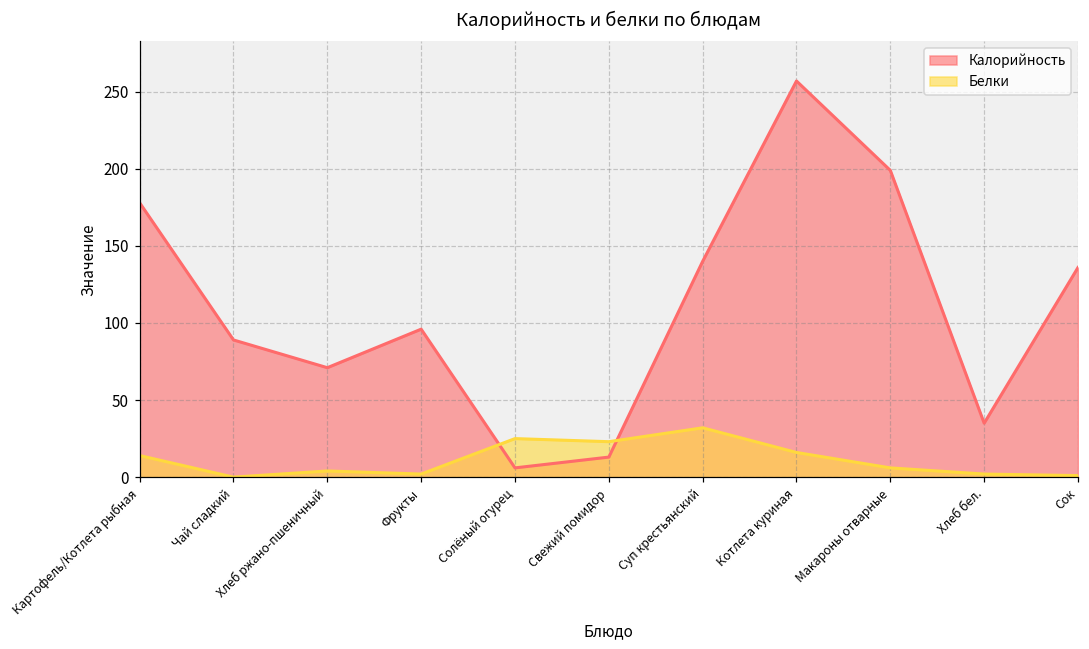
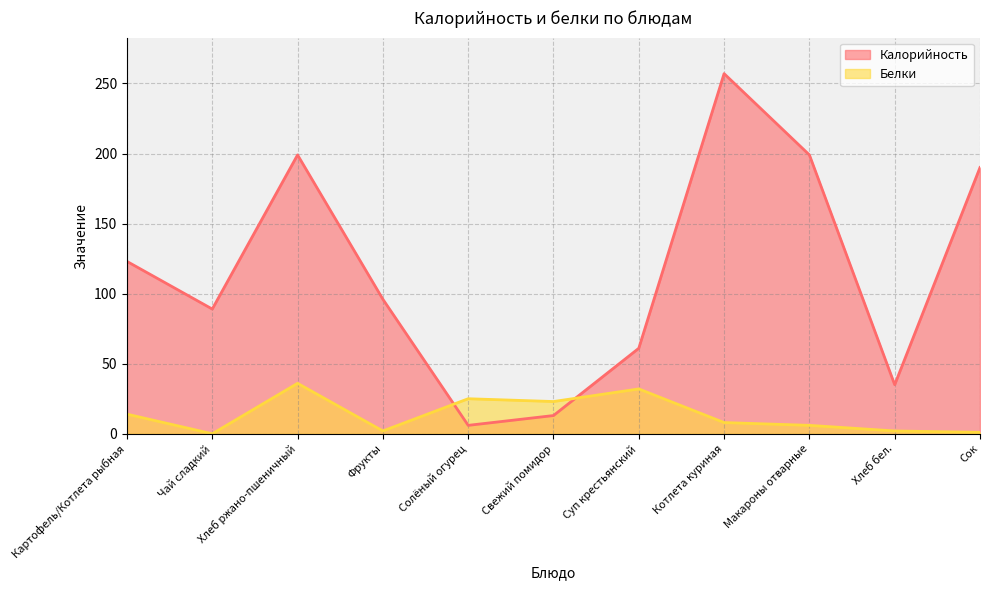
Калорийность, Картофель/Котлета рыбная: 178 -> 123
Калорийность, Хлеб ржано-пшеничный: 71 -> 199
Белки, Хлеб ржано-пшеничный: 4 -> 36
Калорийность, Суп крестьянский: 140 -> 61
Белки, Котлета куриная: 16 -> 8
Калорийность, Сок: 136 -> 190
